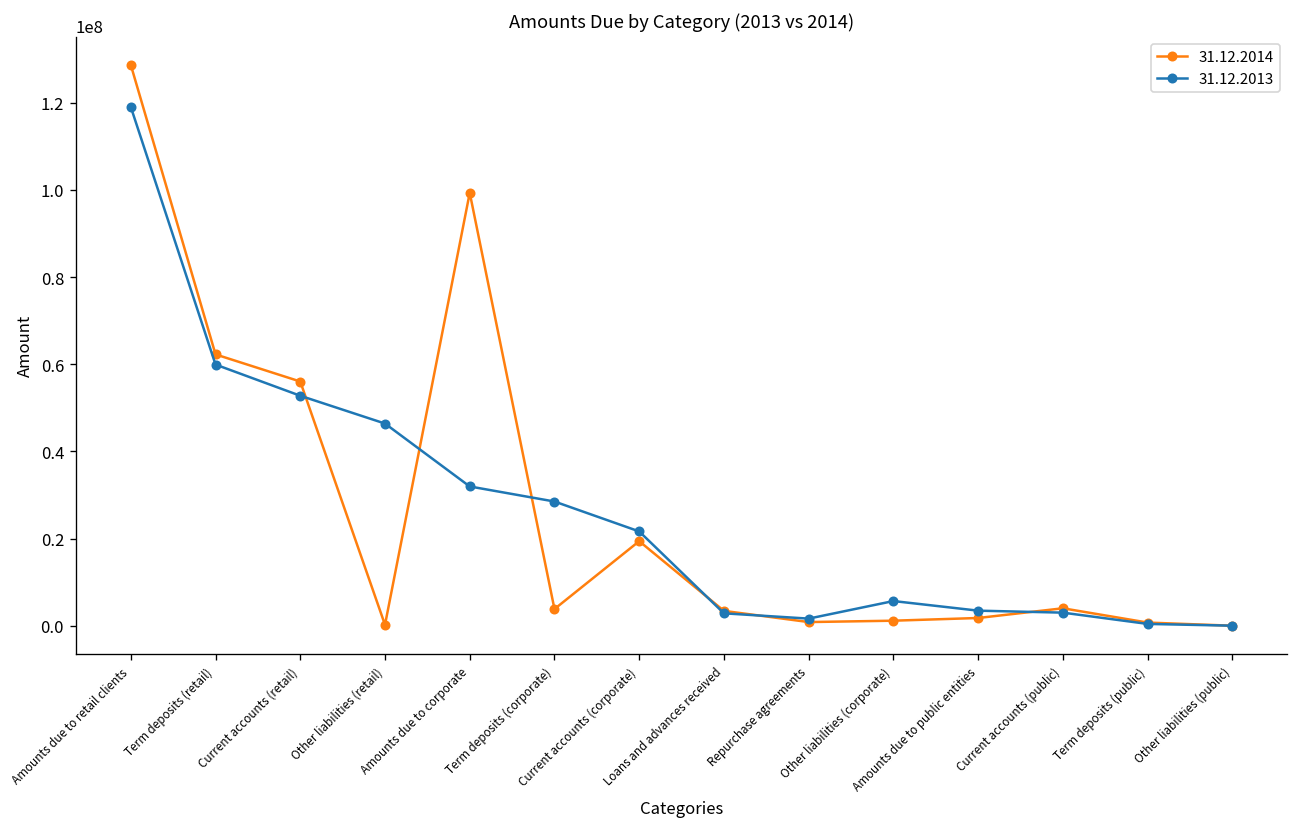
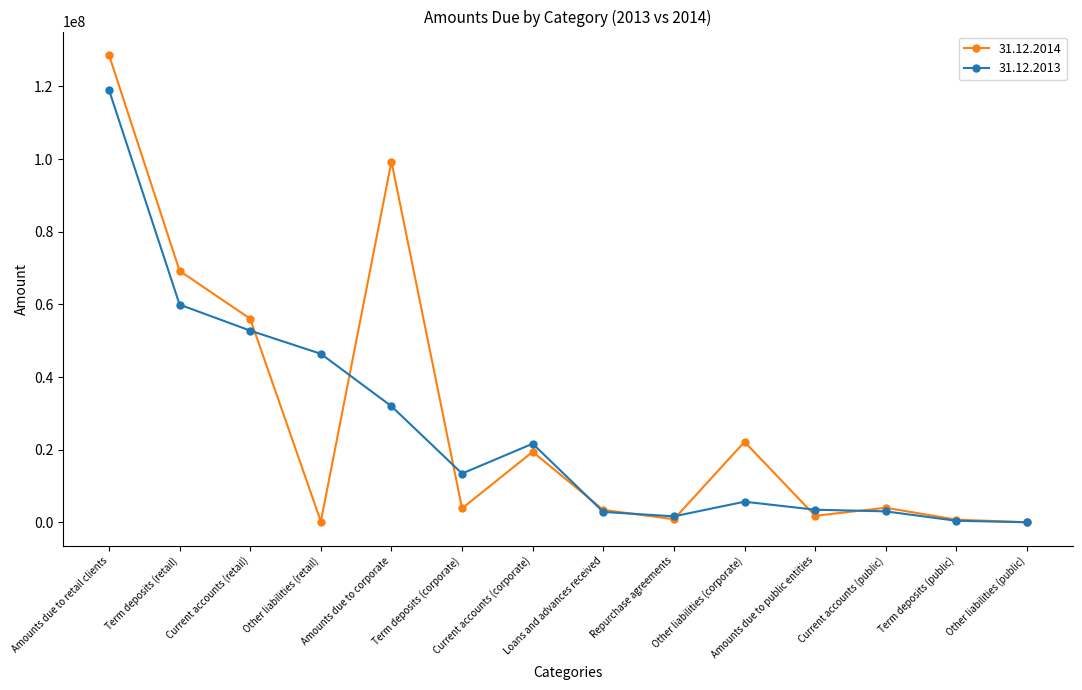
31.12.2014, Term deposits (retail): 62000000 -> 69000000
31.12.2013, Term deposits (corporate): 29000000 -> 13000000
31.12.2014, Other liabilities (corporate): 1000000 -> 22000000
